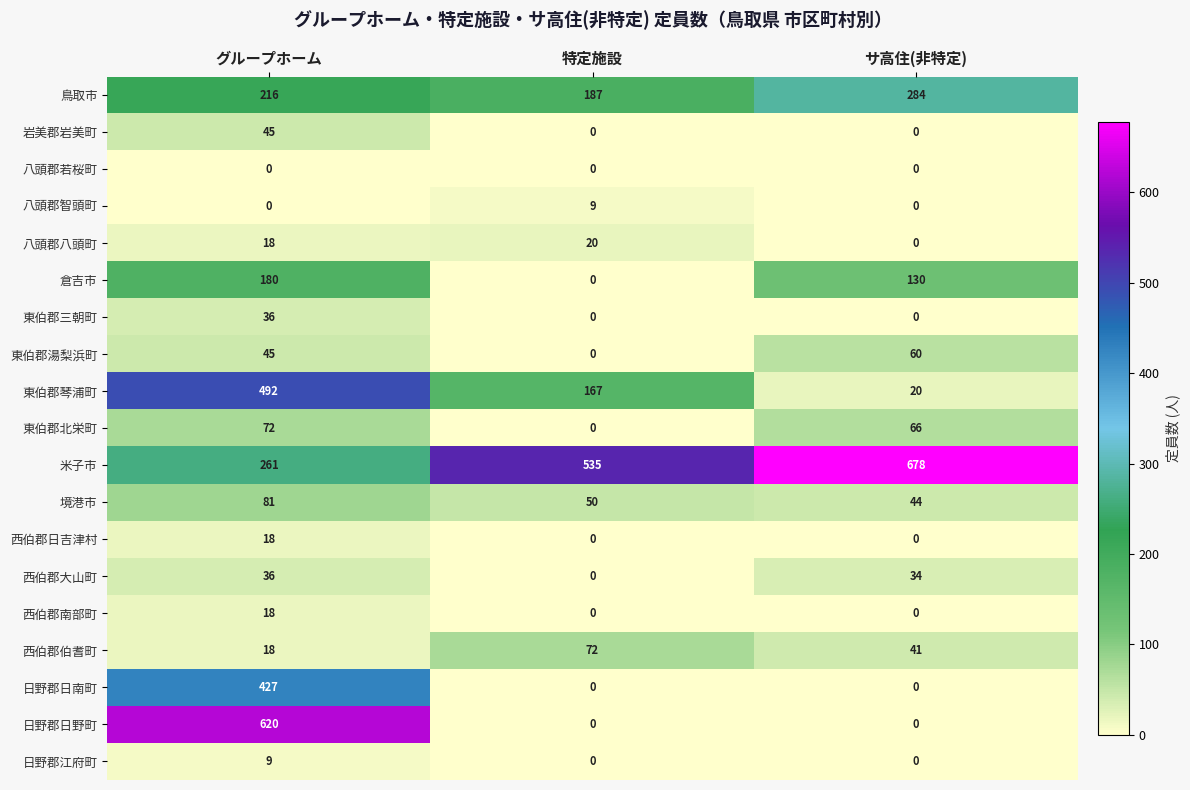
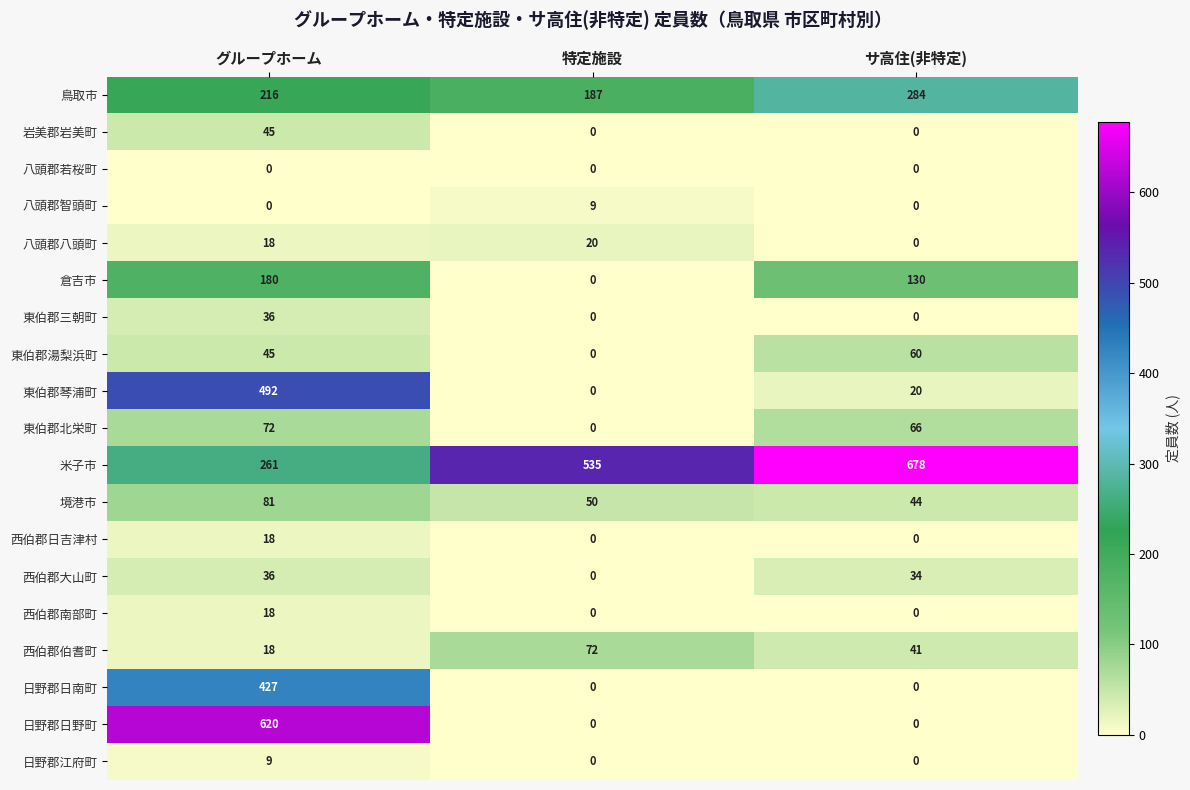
東伯郡琴浦町, 特定施設: 167 -> 0
